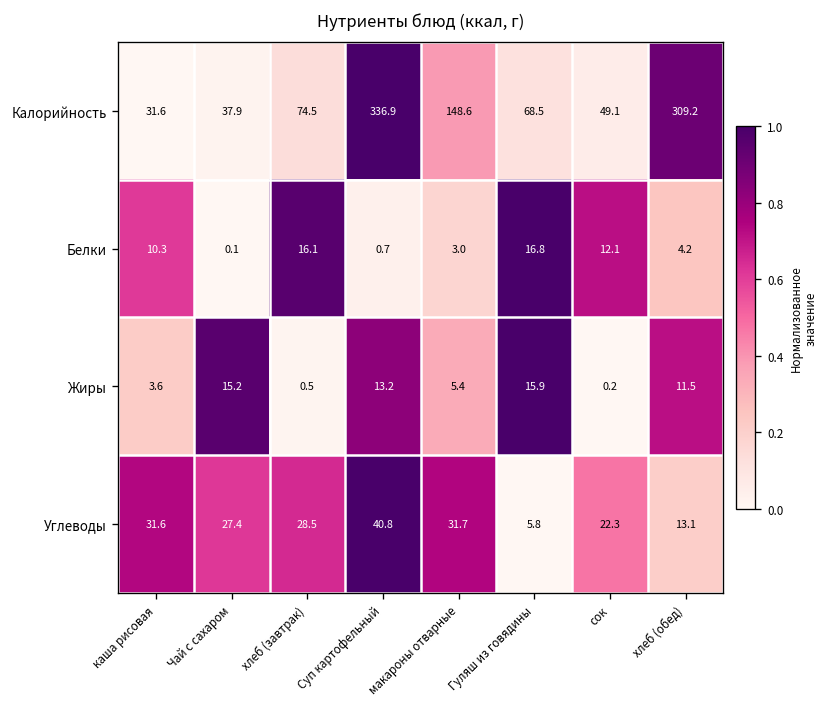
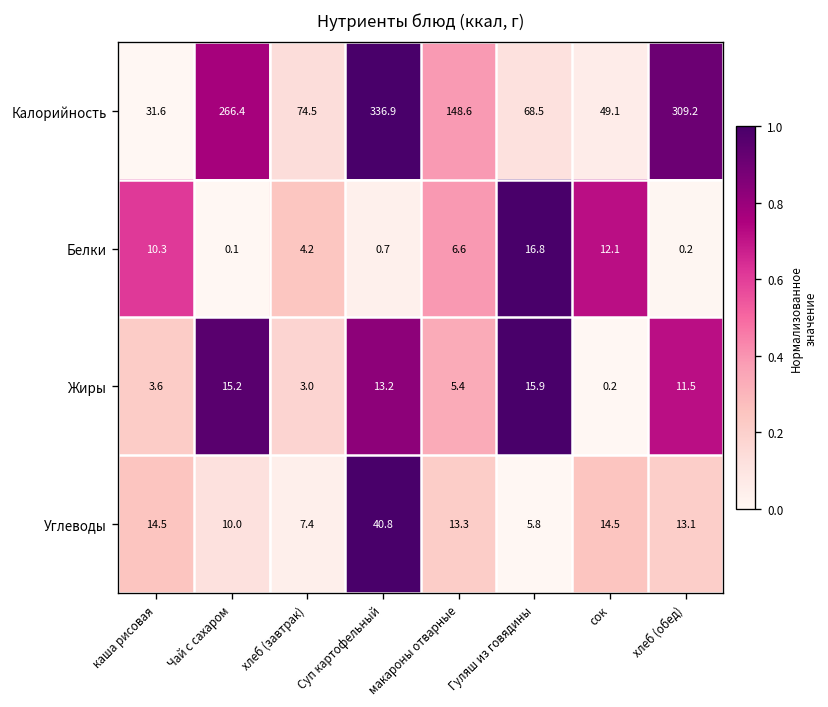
Калорийность, Чай с сахаром: 37.9 -> 266.4
Белки, хлеб (завтрак): 16.1 -> 4.2
Белки, макароны отварные: 3.0 -> 6.6
Белки, хлеб (обед): 4.2 -> 0.2
Жиры, хлеб (завтрак): 0.5 -> 3.0
Углеводы, каша рисовая: 31.6 -> 14.5
Углеводы, Чай с сахаром: 27.4 -> 10.0
Углеводы, хлеб (завтрак): 28.5 -> 7.4
Углеводы, макароны отварные: 31.7 -> 13.3
Углеводы, сок: 22.3 -> 14.5
